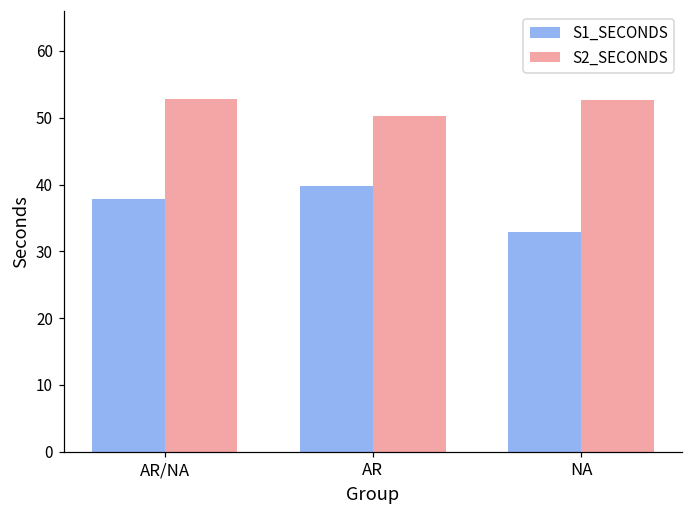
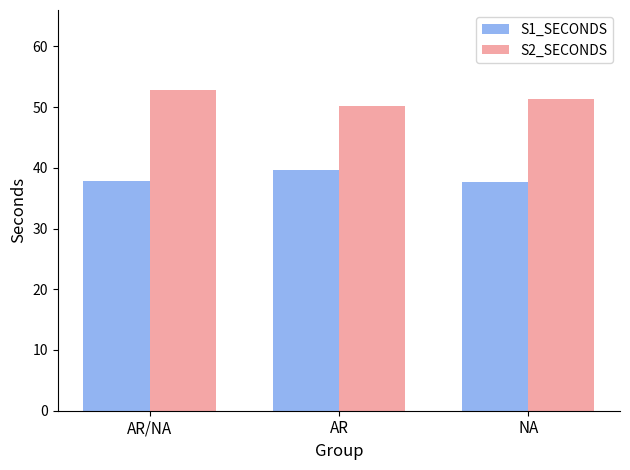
S1_SECONDS, NA: 33 -> 38
S2_SECONDS, NA: 53 -> 51
